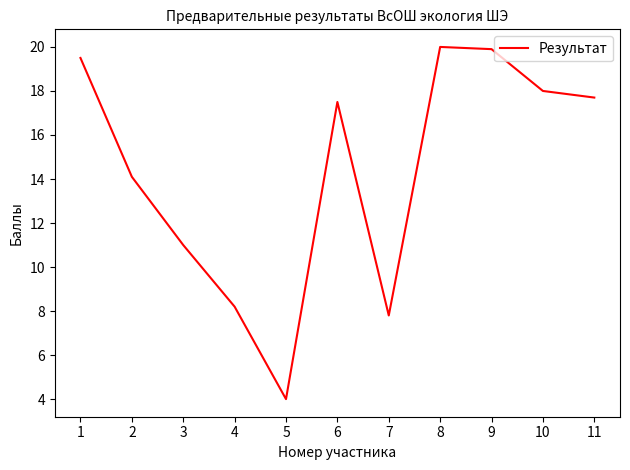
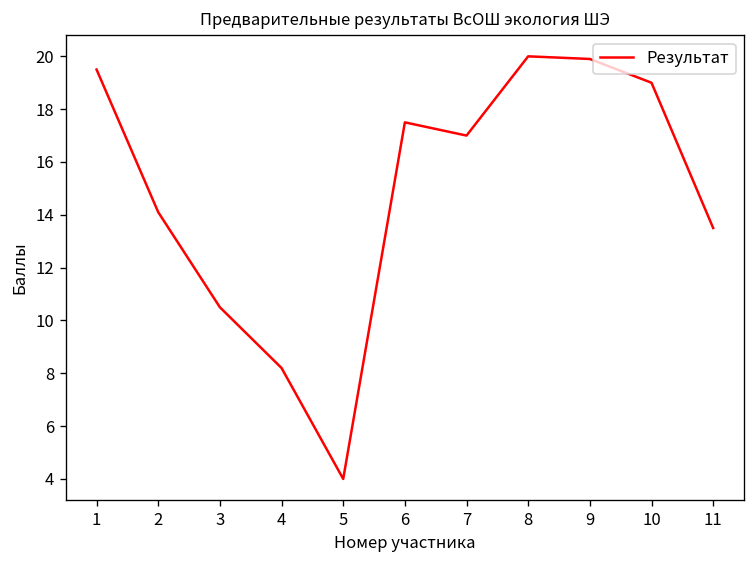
3: 11.0 -> 10.5
7: 7.8 -> 17.0
10: 18 -> 19
11: 17.7 -> 13.5
